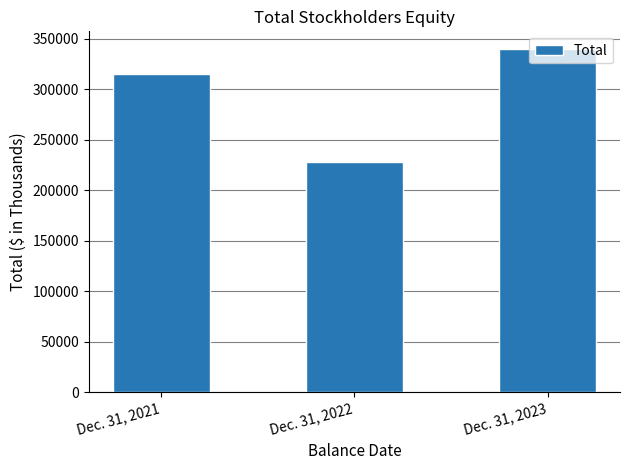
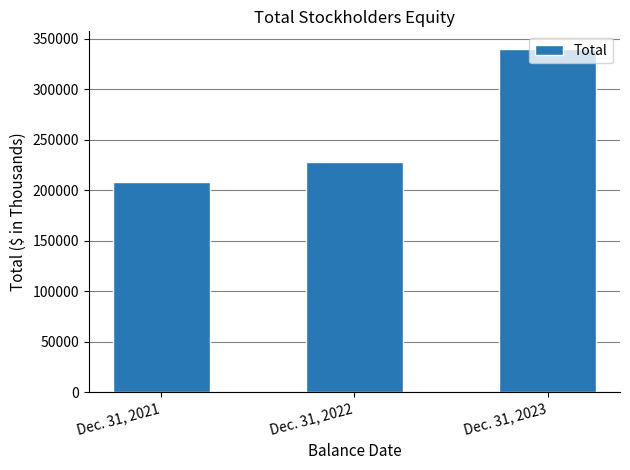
Dec. 31, 2021: 316000 -> 209000
